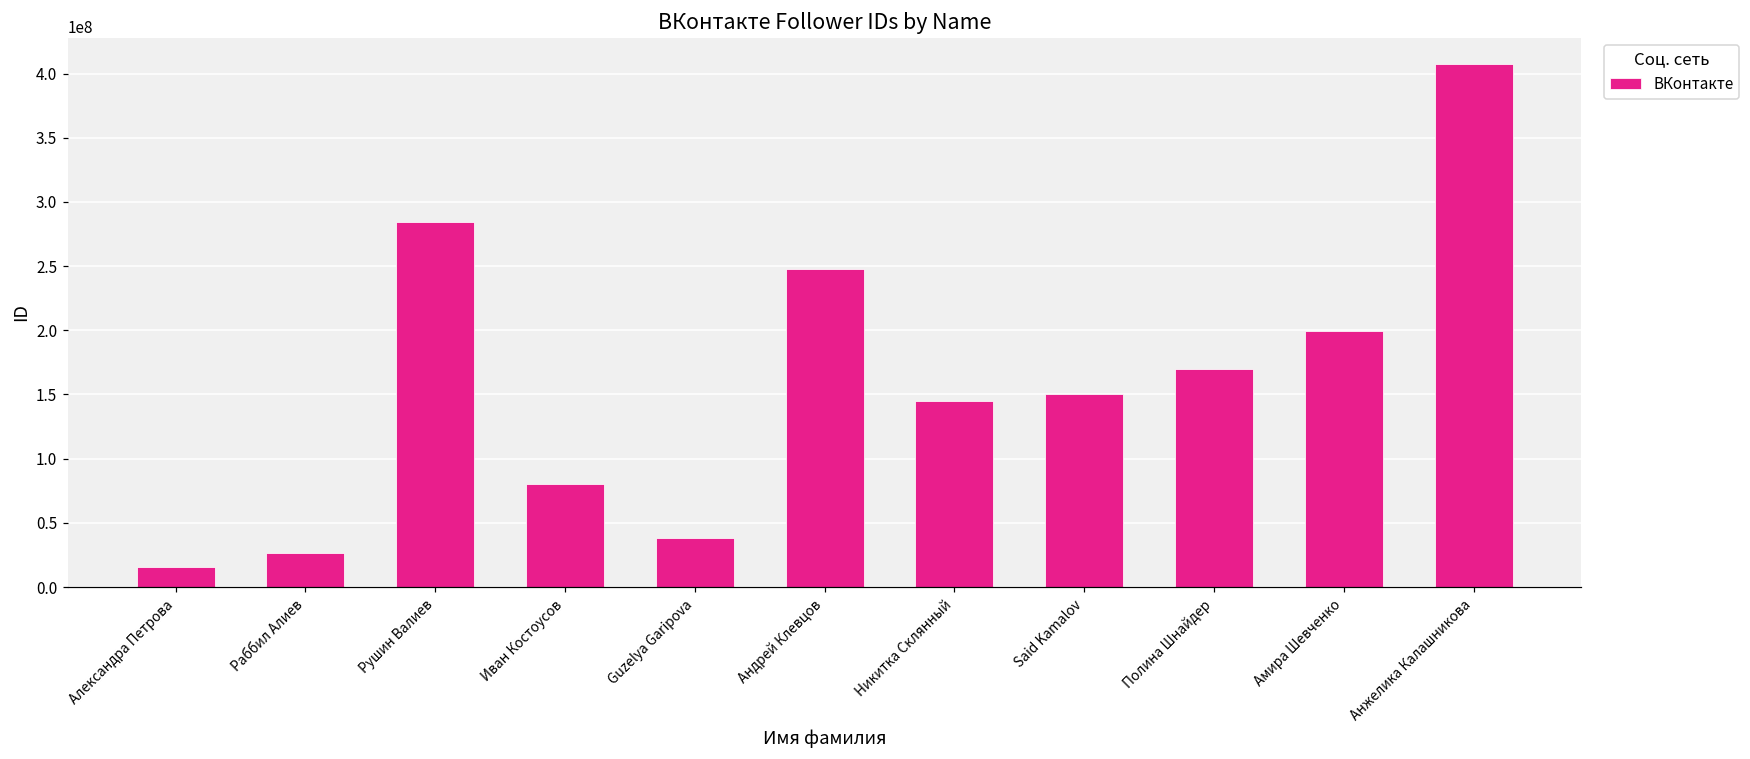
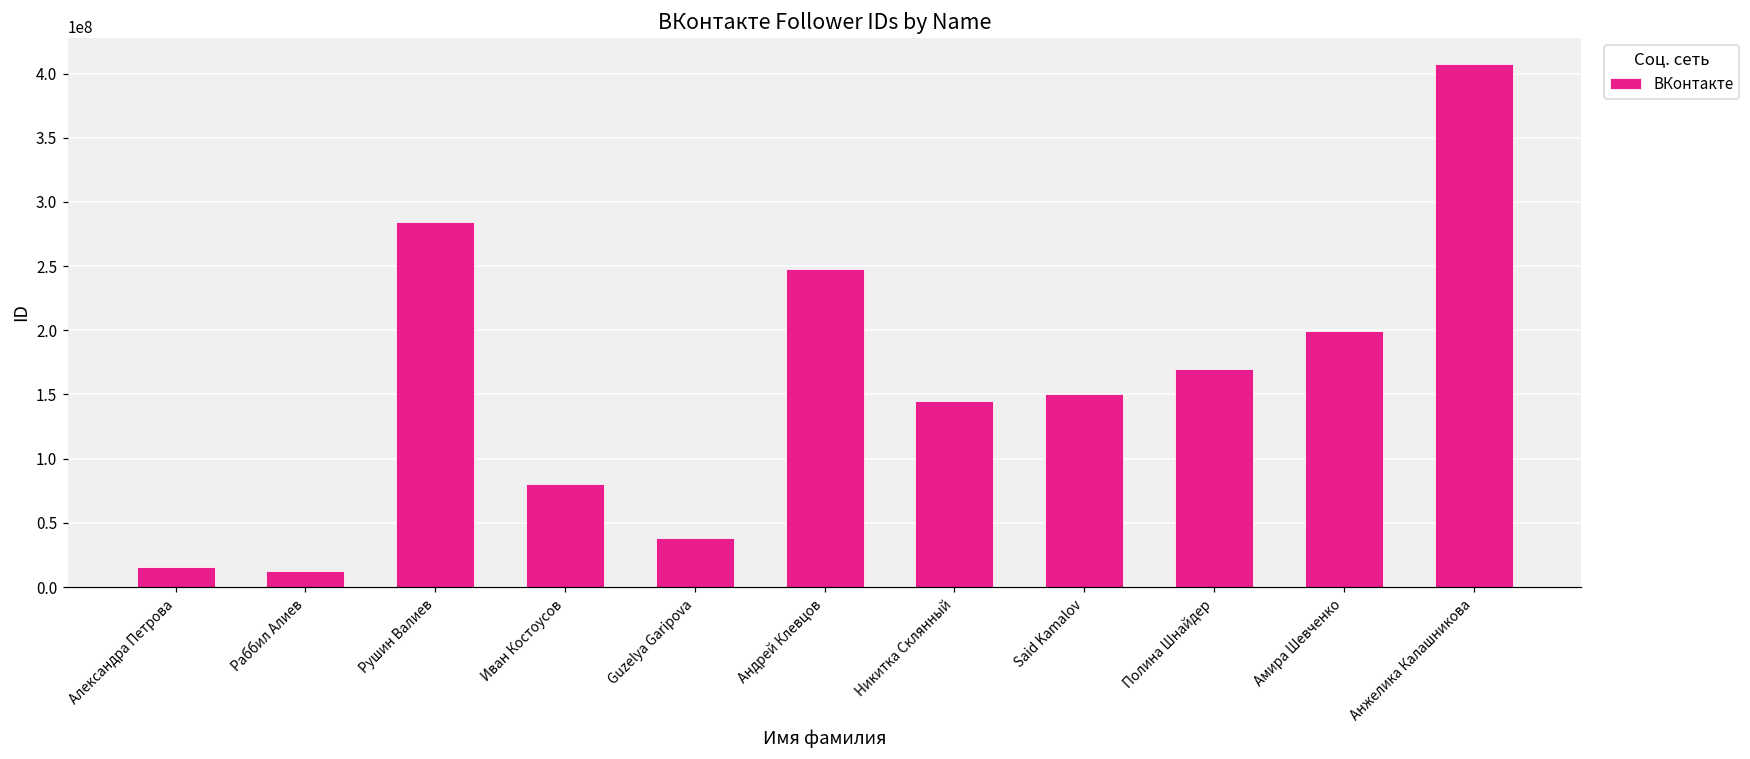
Раббил Алиев: 27000000 -> 12000000
